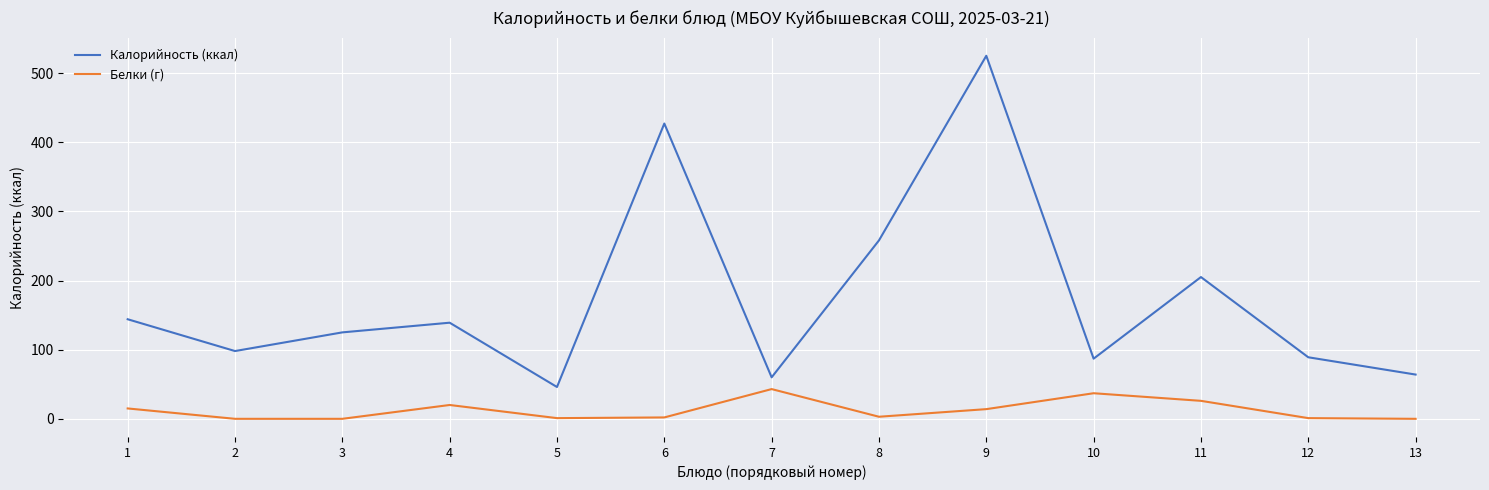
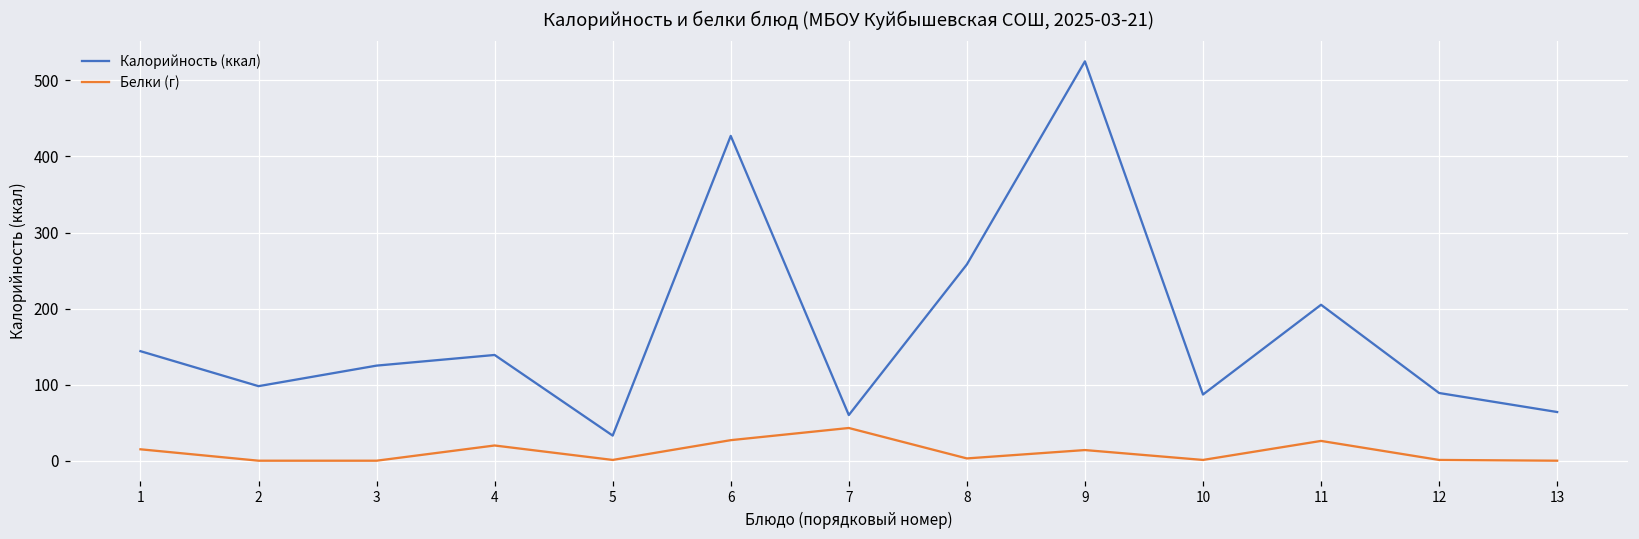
Калорийность (ккал), 5: 50 -> 30
Белки (г), 6: 0 -> 30
Белки (г), 10: 40 -> 0
